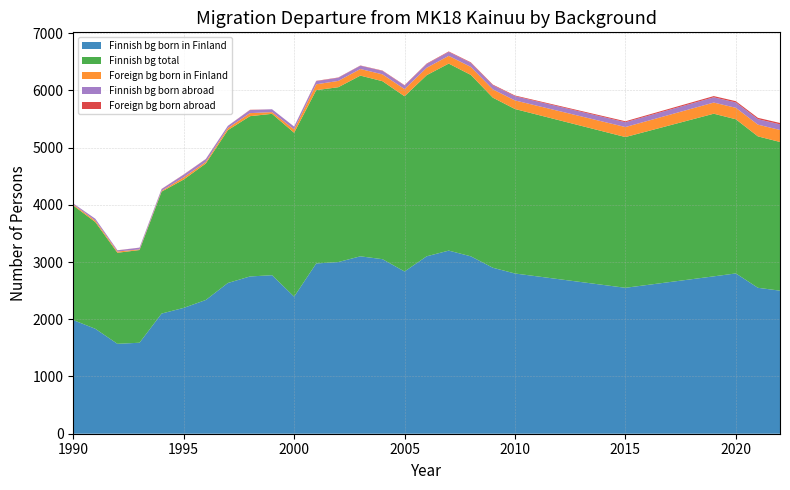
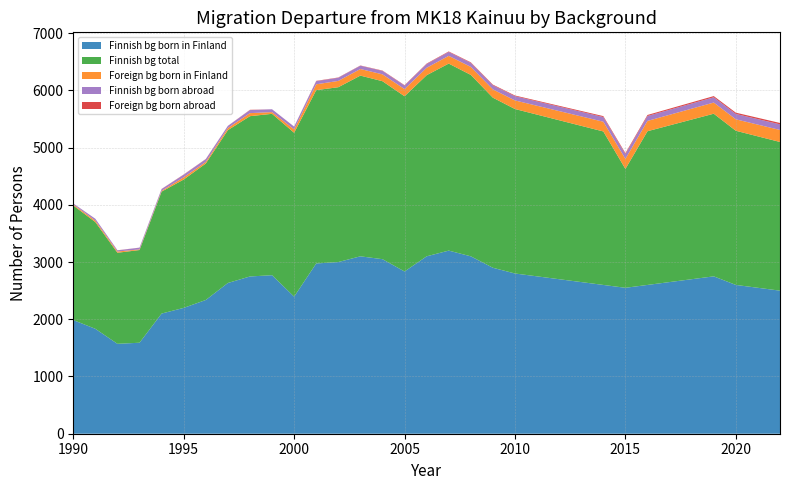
Finnish bg total, 2015: 2600 -> 2100
Finnish bg born in Finland, 2020: 2800 -> 2600
